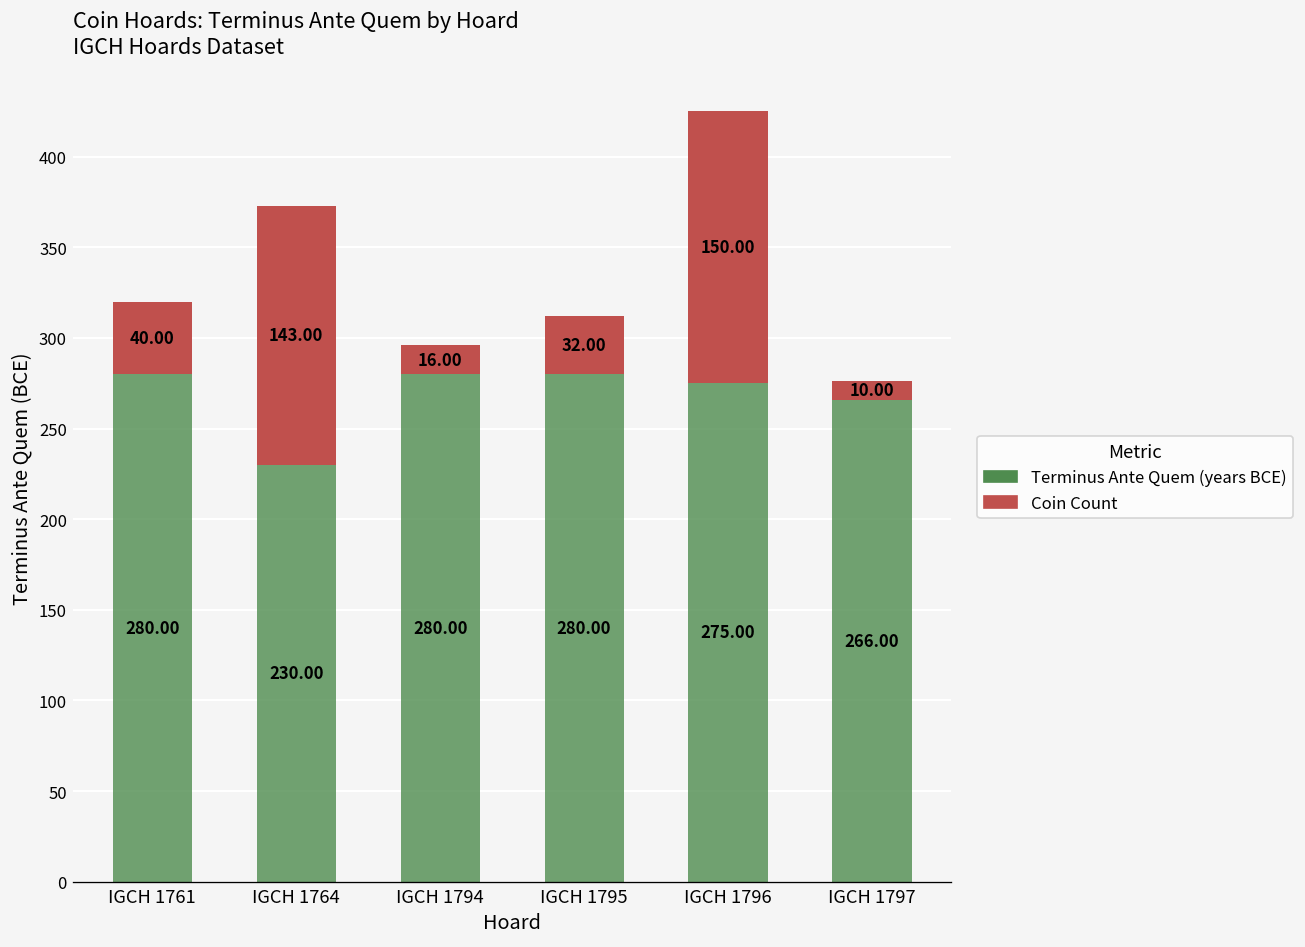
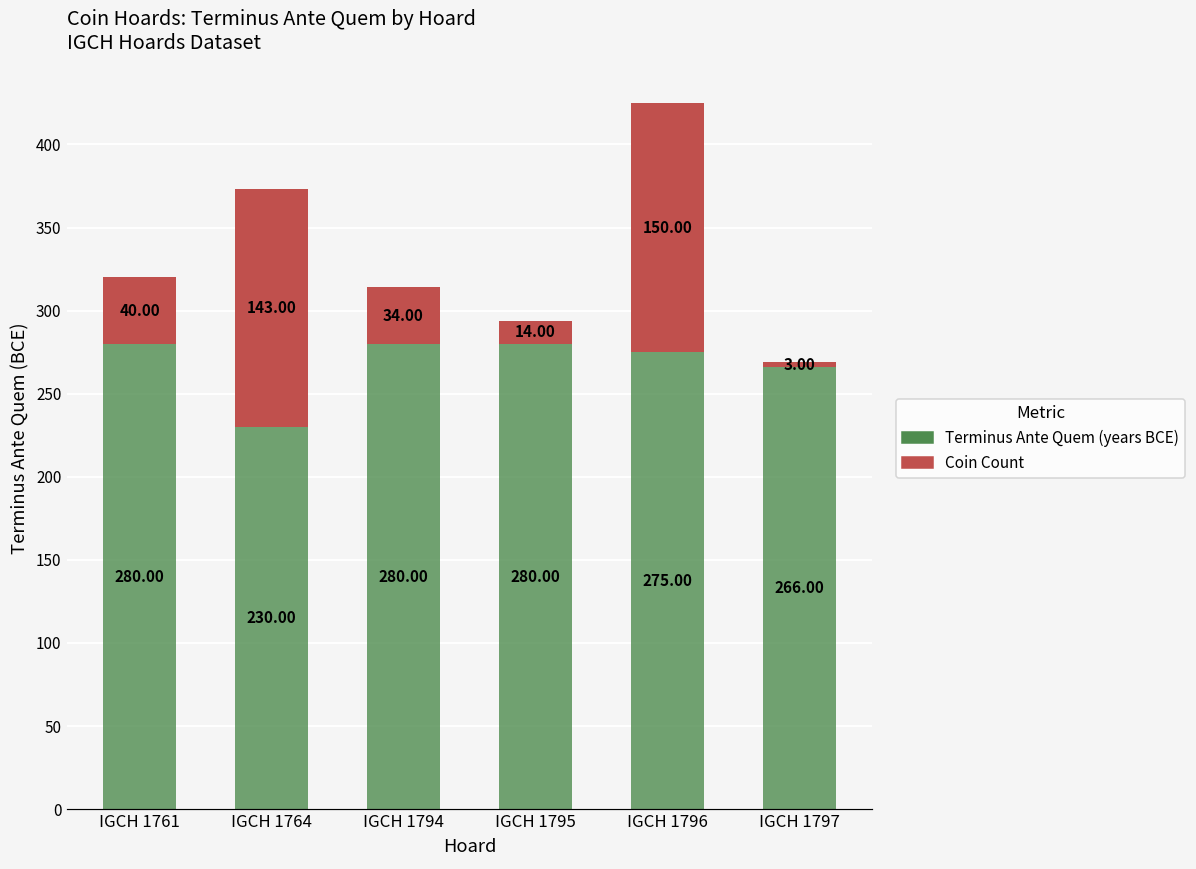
Coin Count, IGCH 1794: 16.00 -> 34.00
Coin Count, IGCH 1795: 32.00 -> 14.00
Coin Count, IGCH 1797: 10.00 -> 3.00
